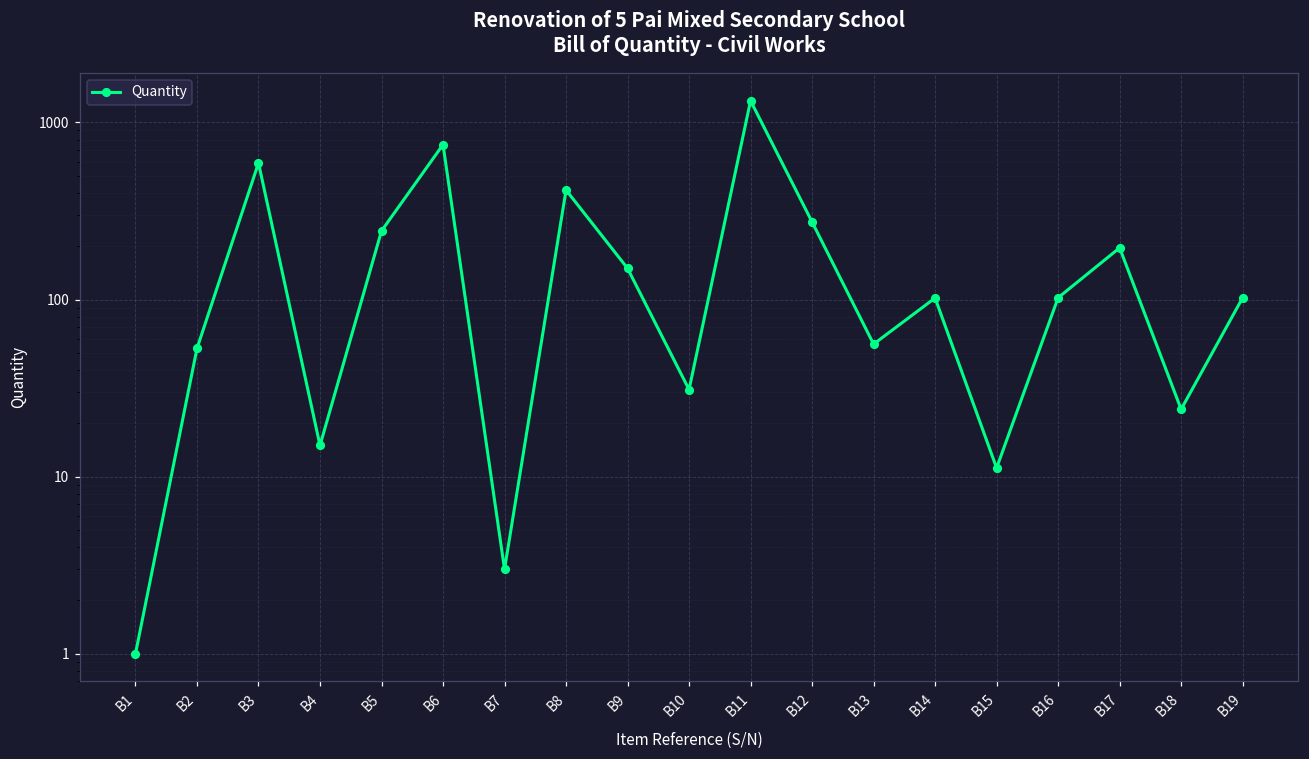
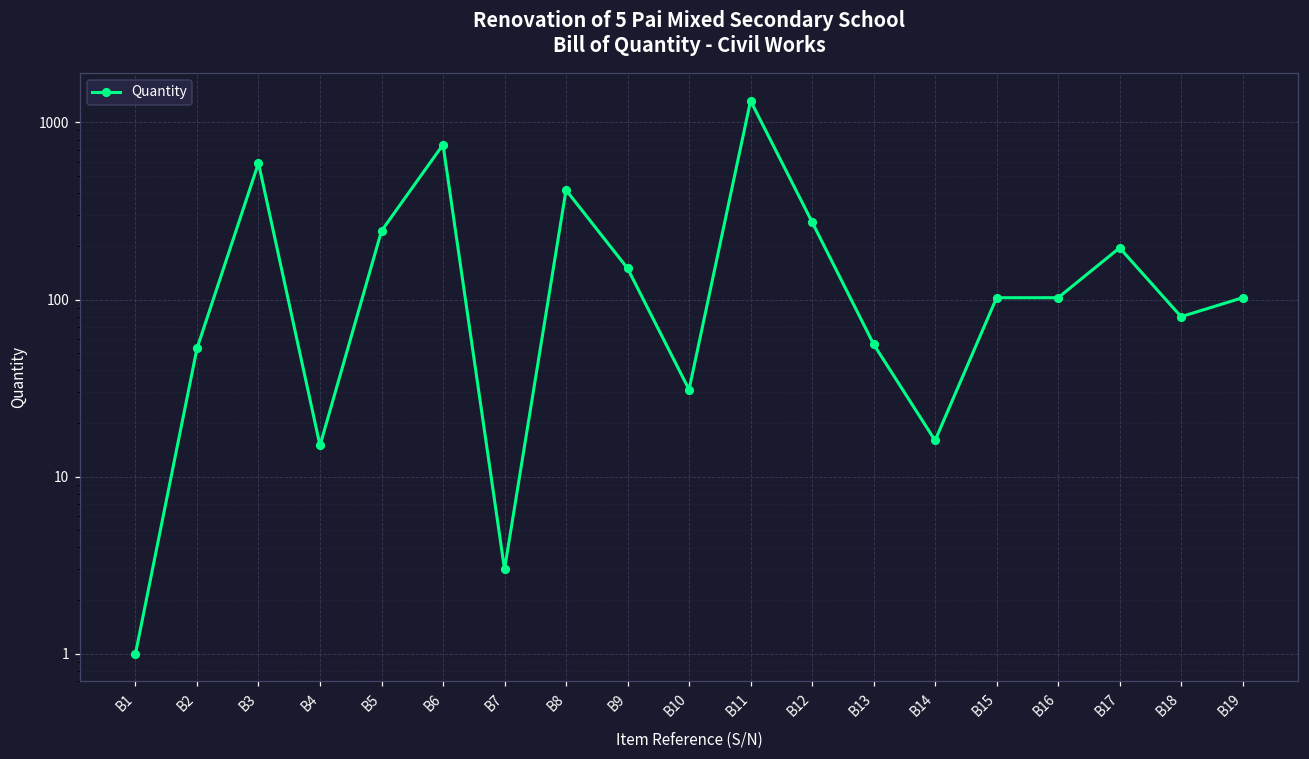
B14: 100 -> 16
B15: 11 -> 100
B18: 24 -> 80
